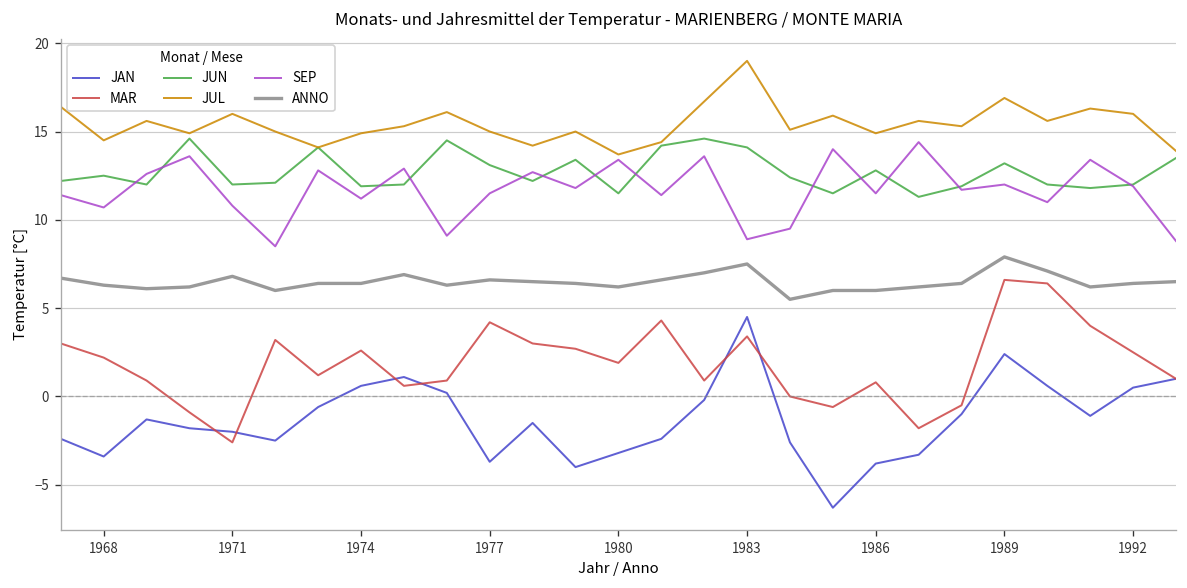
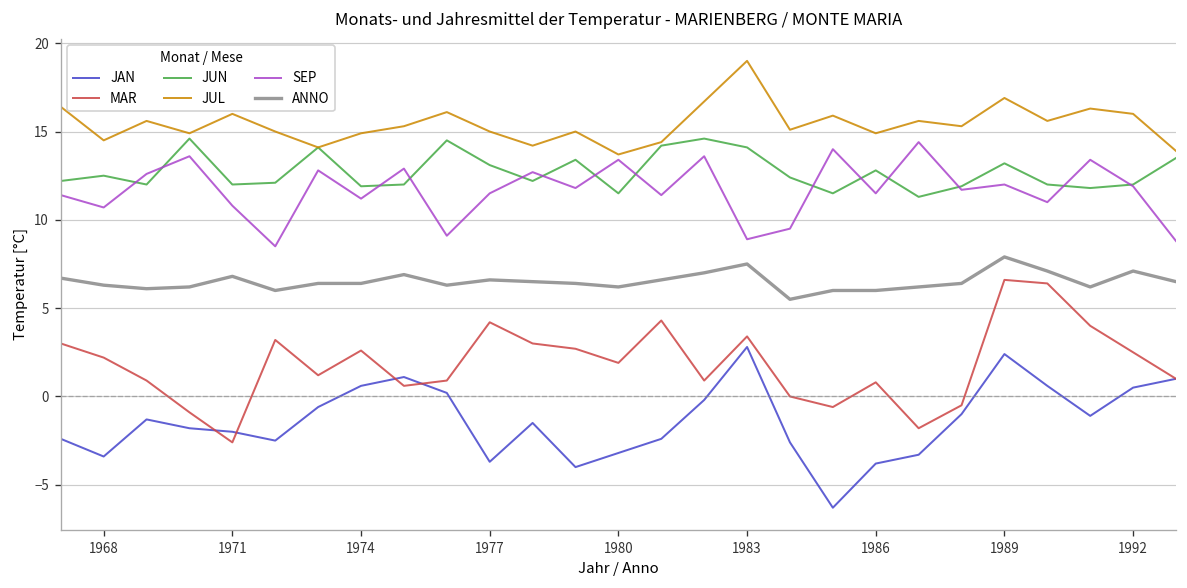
JAN, 1983: 4.5 -> 2.8
ANNO, 1992: 6.4 -> 7.1
